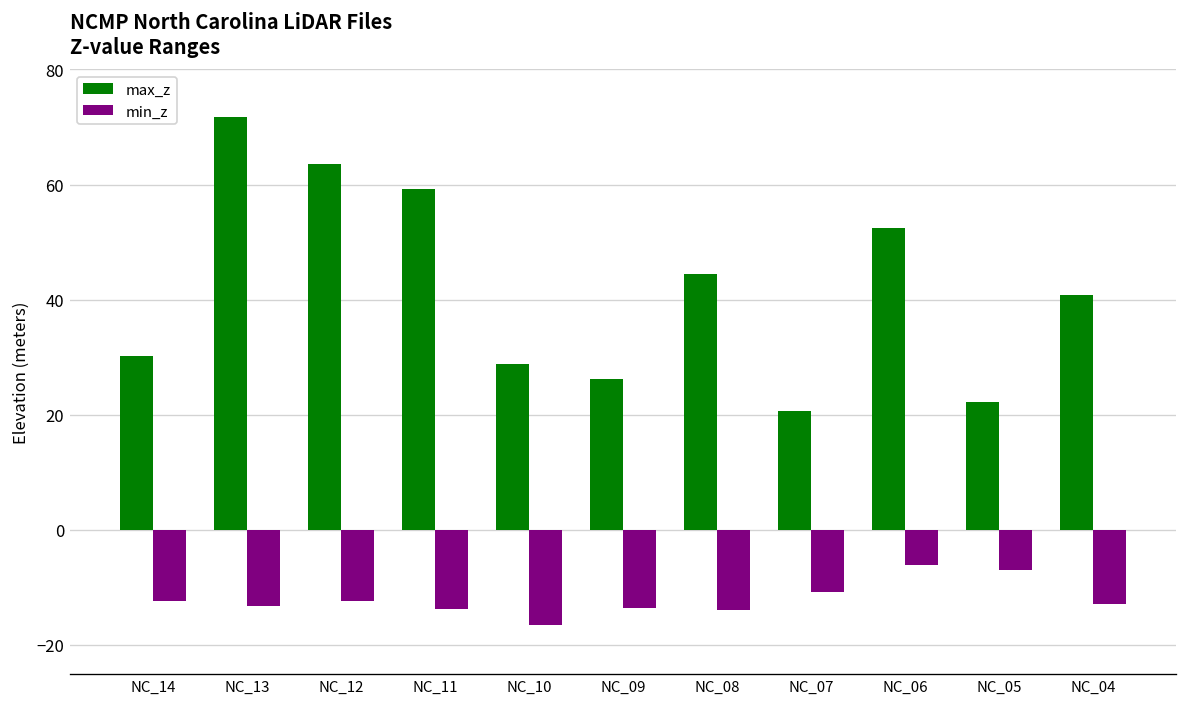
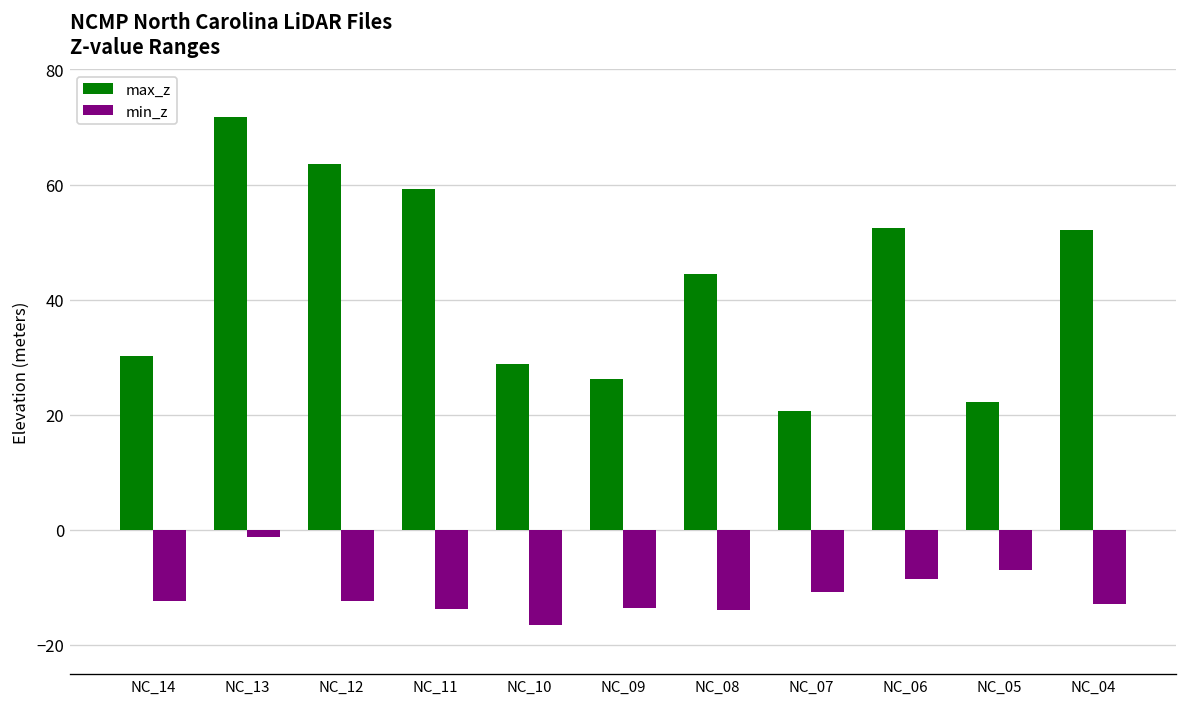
min_z, NC_13: -13 -> -1
min_z, NC_06: -6 -> -8
max_z, NC_04: 41 -> 52
